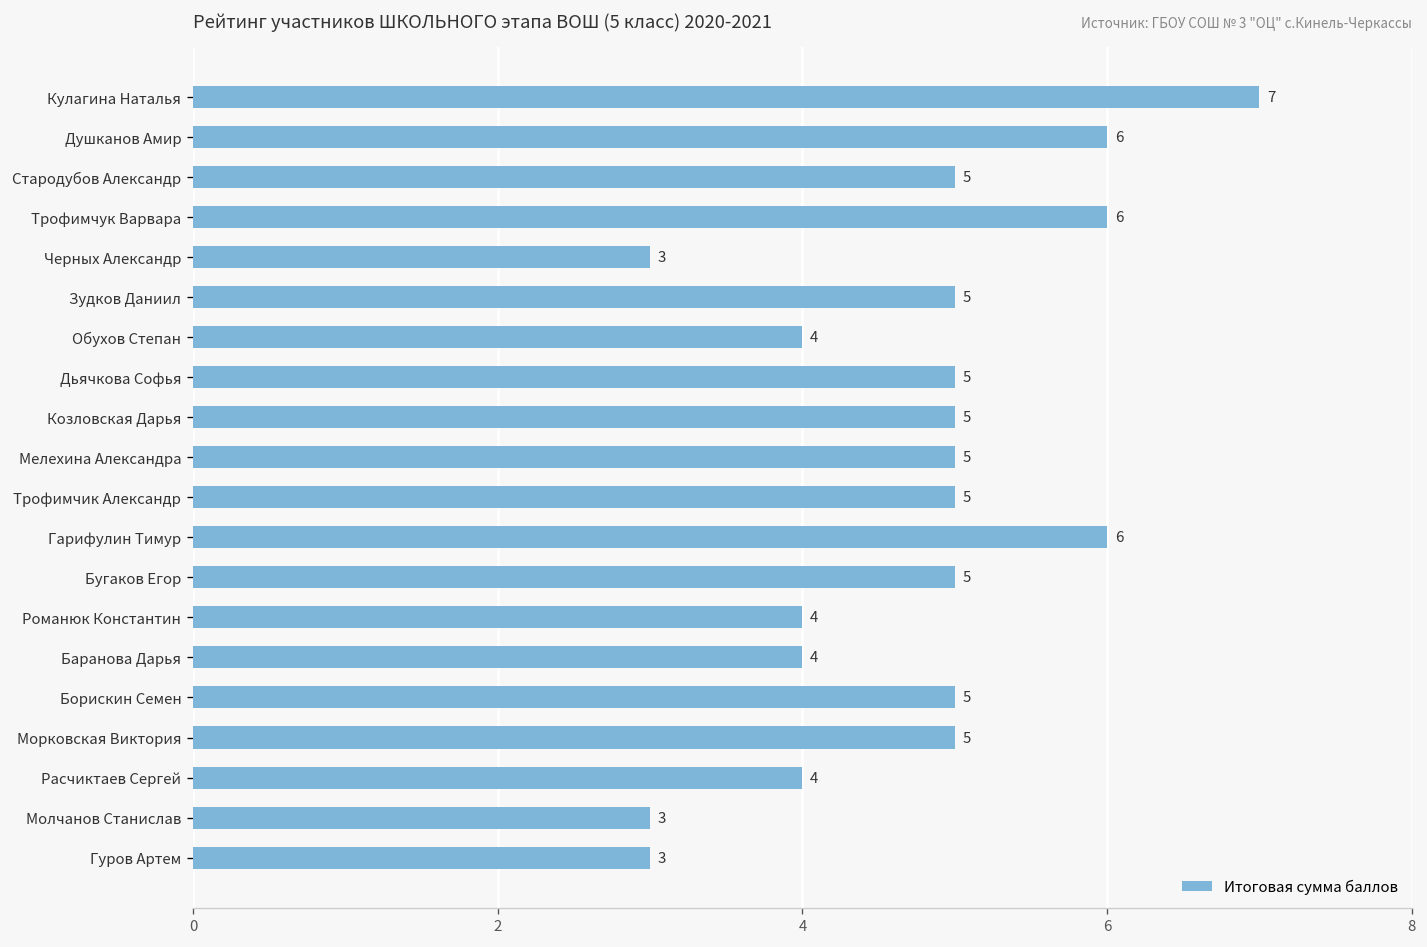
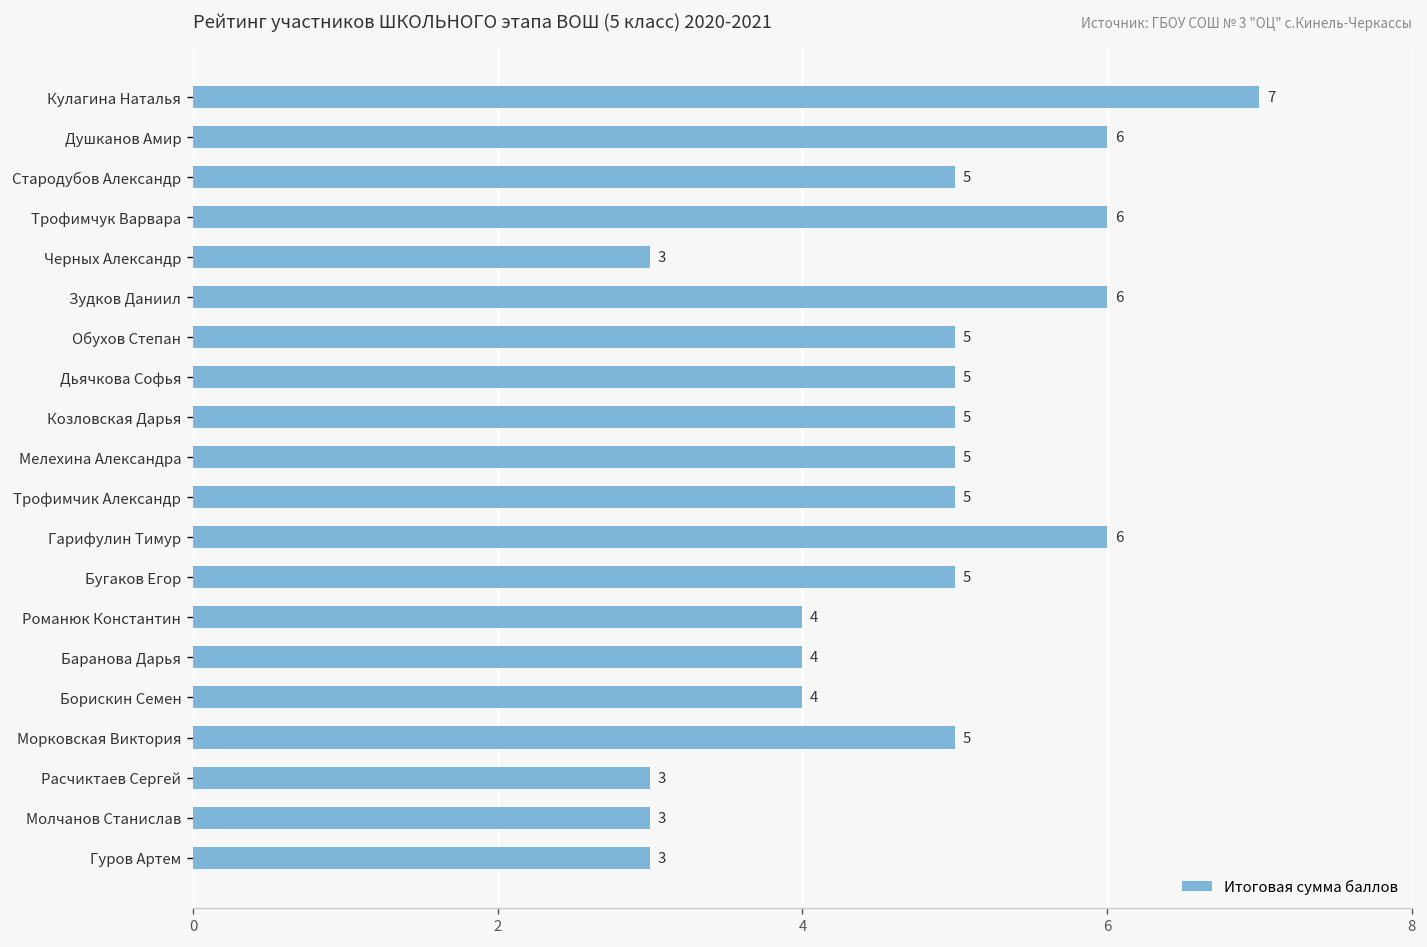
Зудков Даниил: 5 -> 6
Обухов Степан: 4 -> 5
Борискин Семен: 5 -> 4
Расчиктаев Сергей: 4 -> 3
